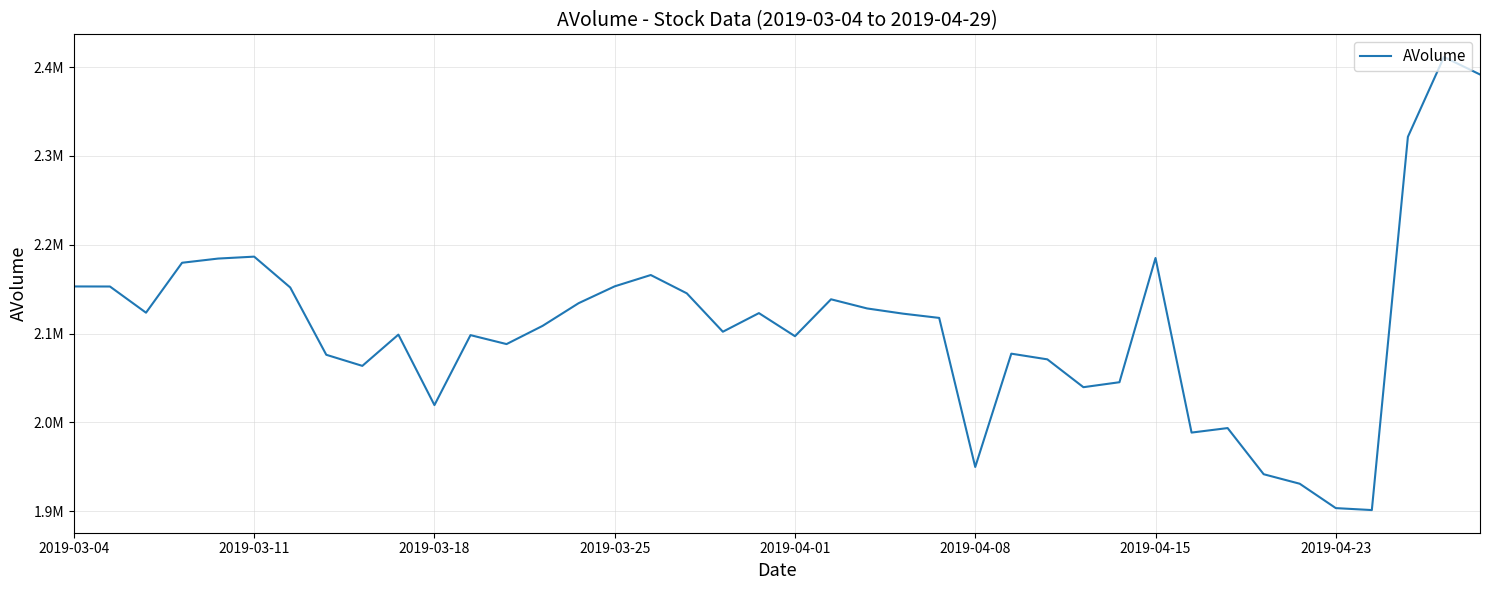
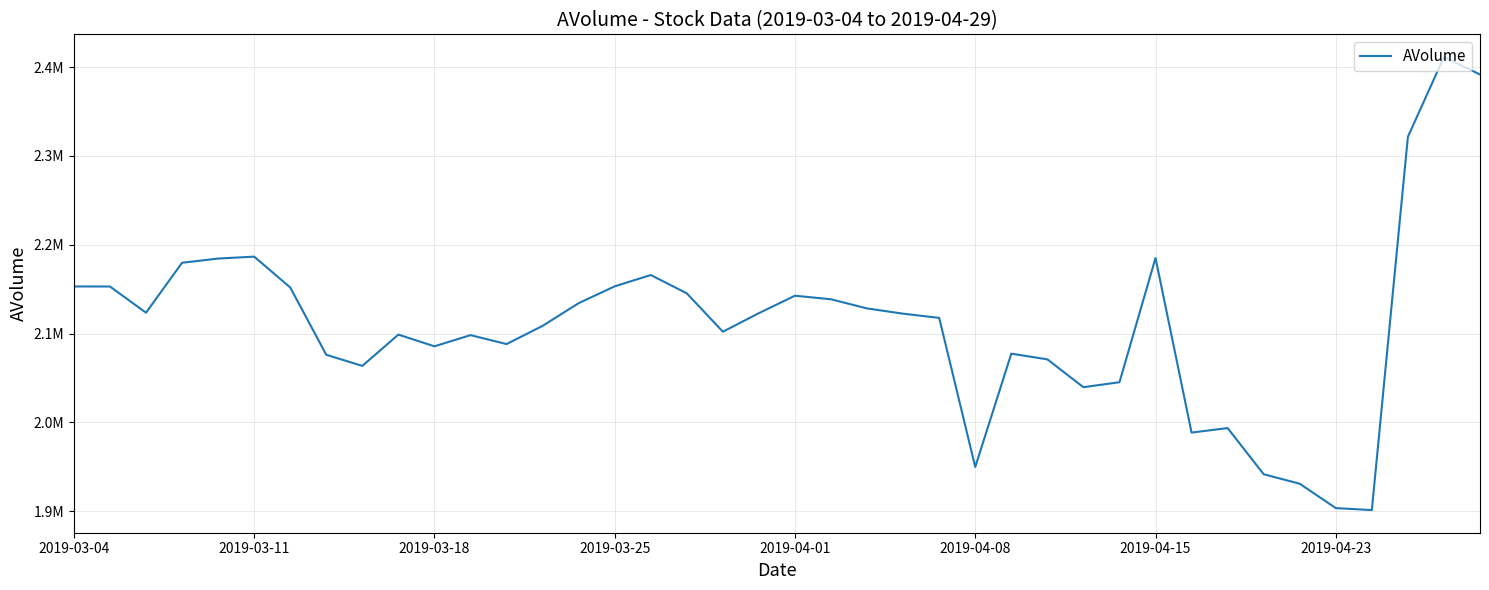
2019-03-18: 2020000 -> 2090000
2019-04-01: 2100000 -> 2140000
